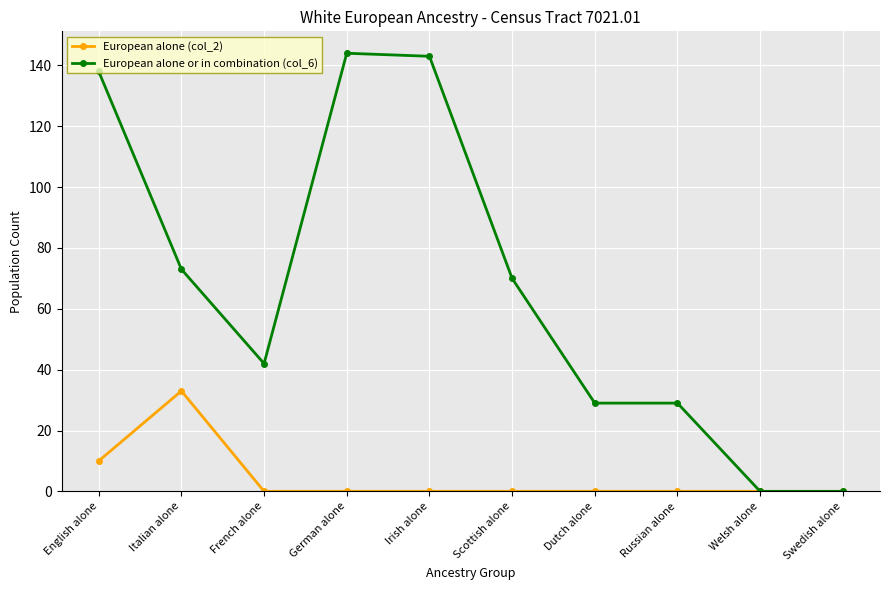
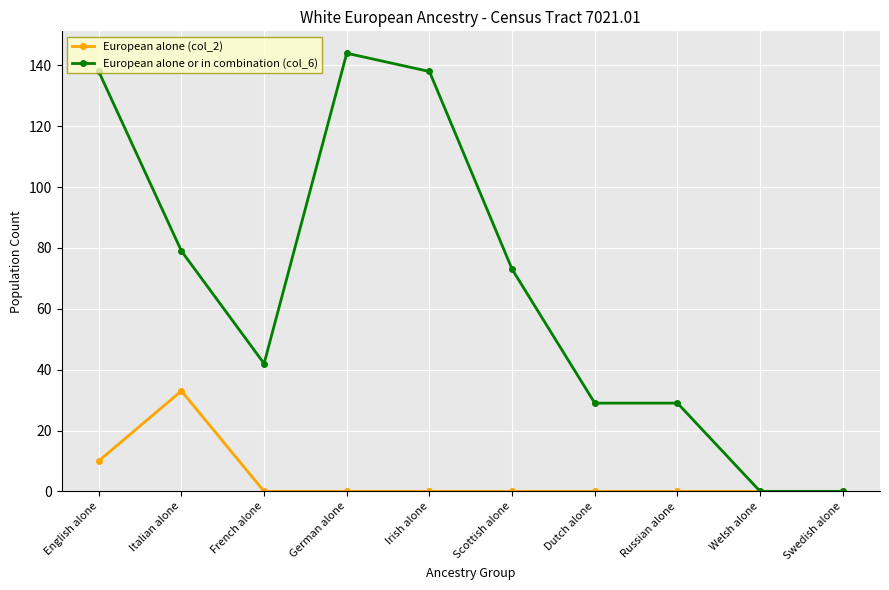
European alone or in combination (col_6), Italian alone: 73 -> 79
European alone or in combination (col_6), Irish alone: 143 -> 138
European alone or in combination (col_6), Scottish alone: 70 -> 73
